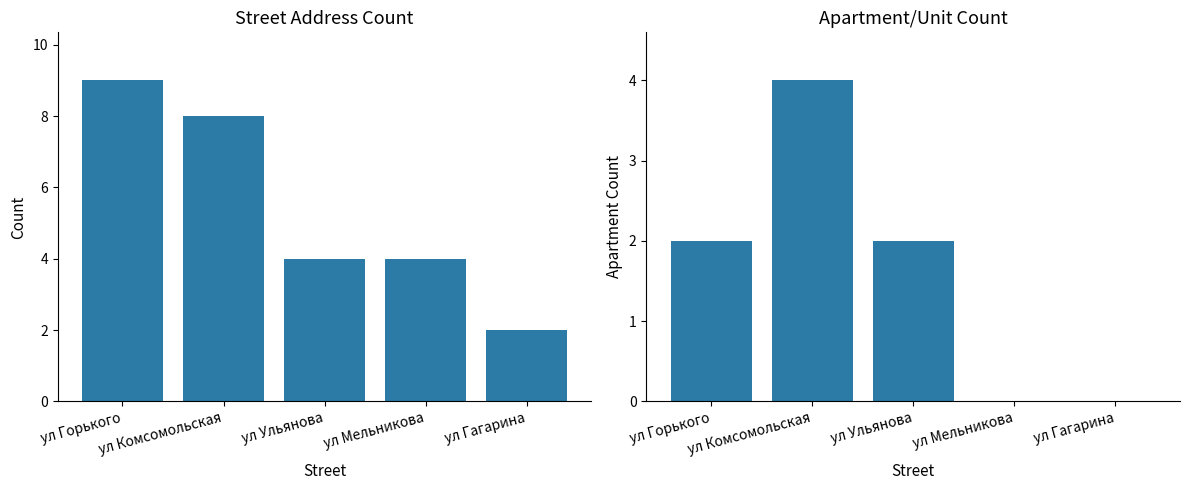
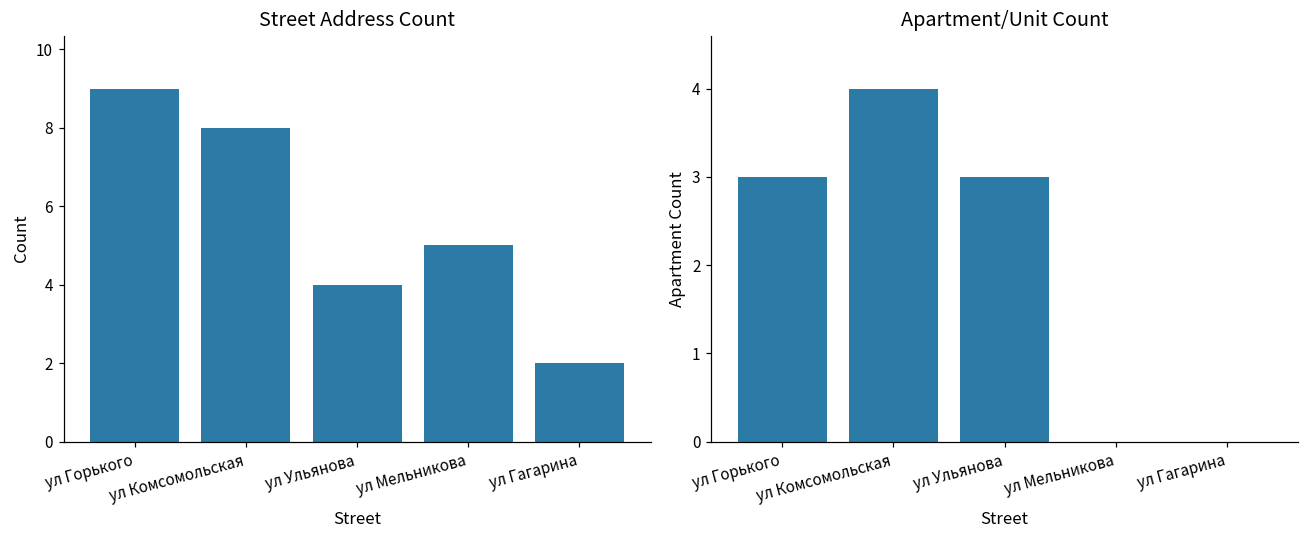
Street Address Count, ул Мельникова: 4 -> 5
Apartment/Unit Count, ул Горького: 2 -> 3
Apartment/Unit Count, ул Ульянова: 2 -> 3
